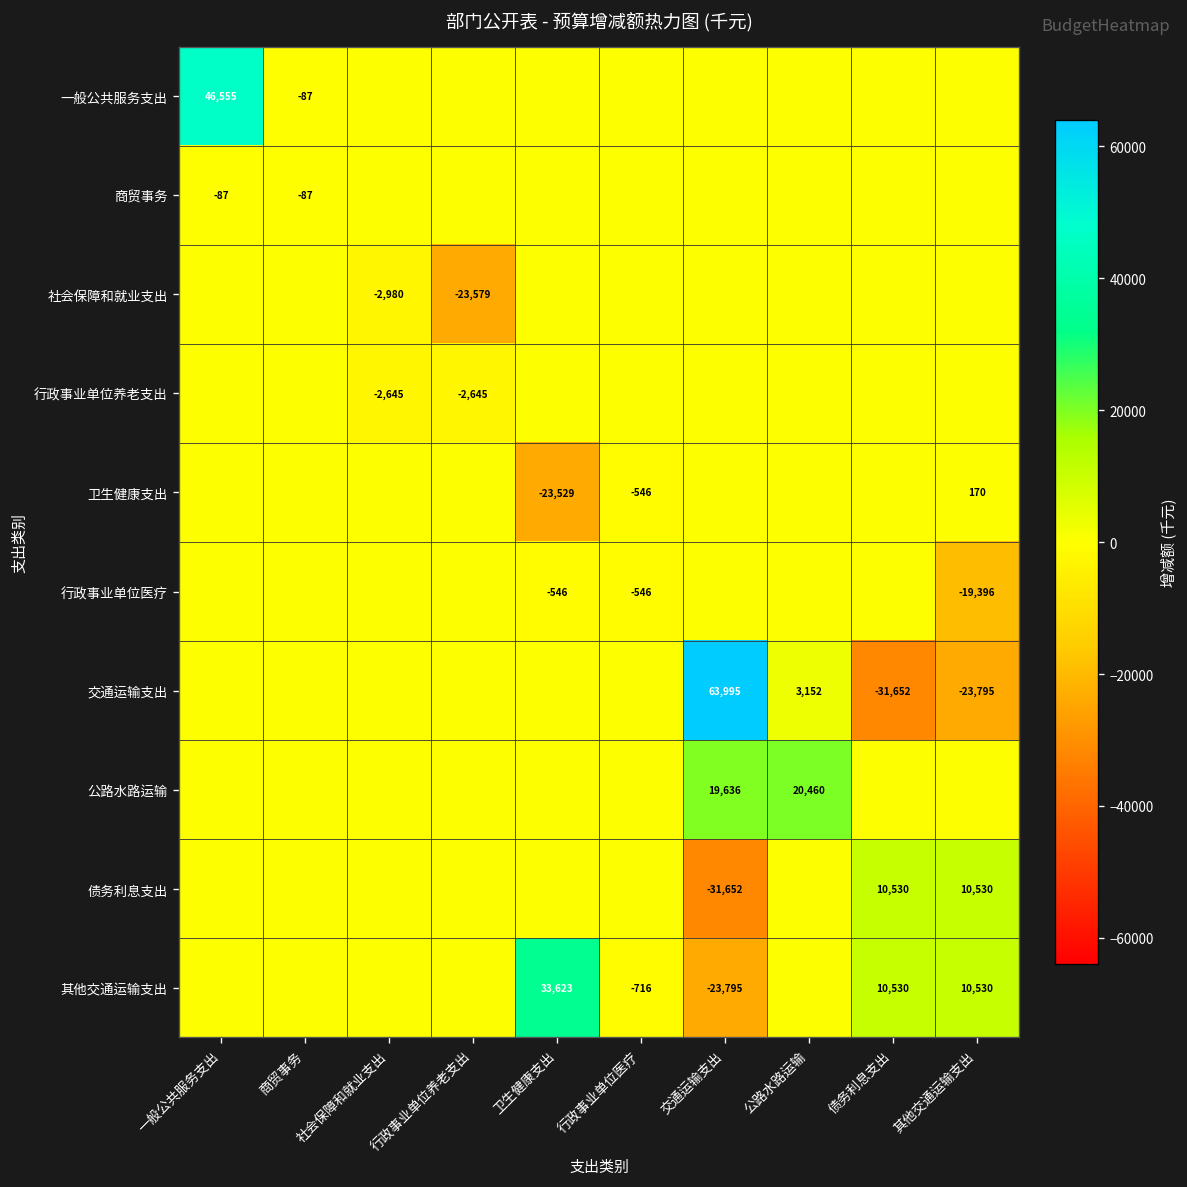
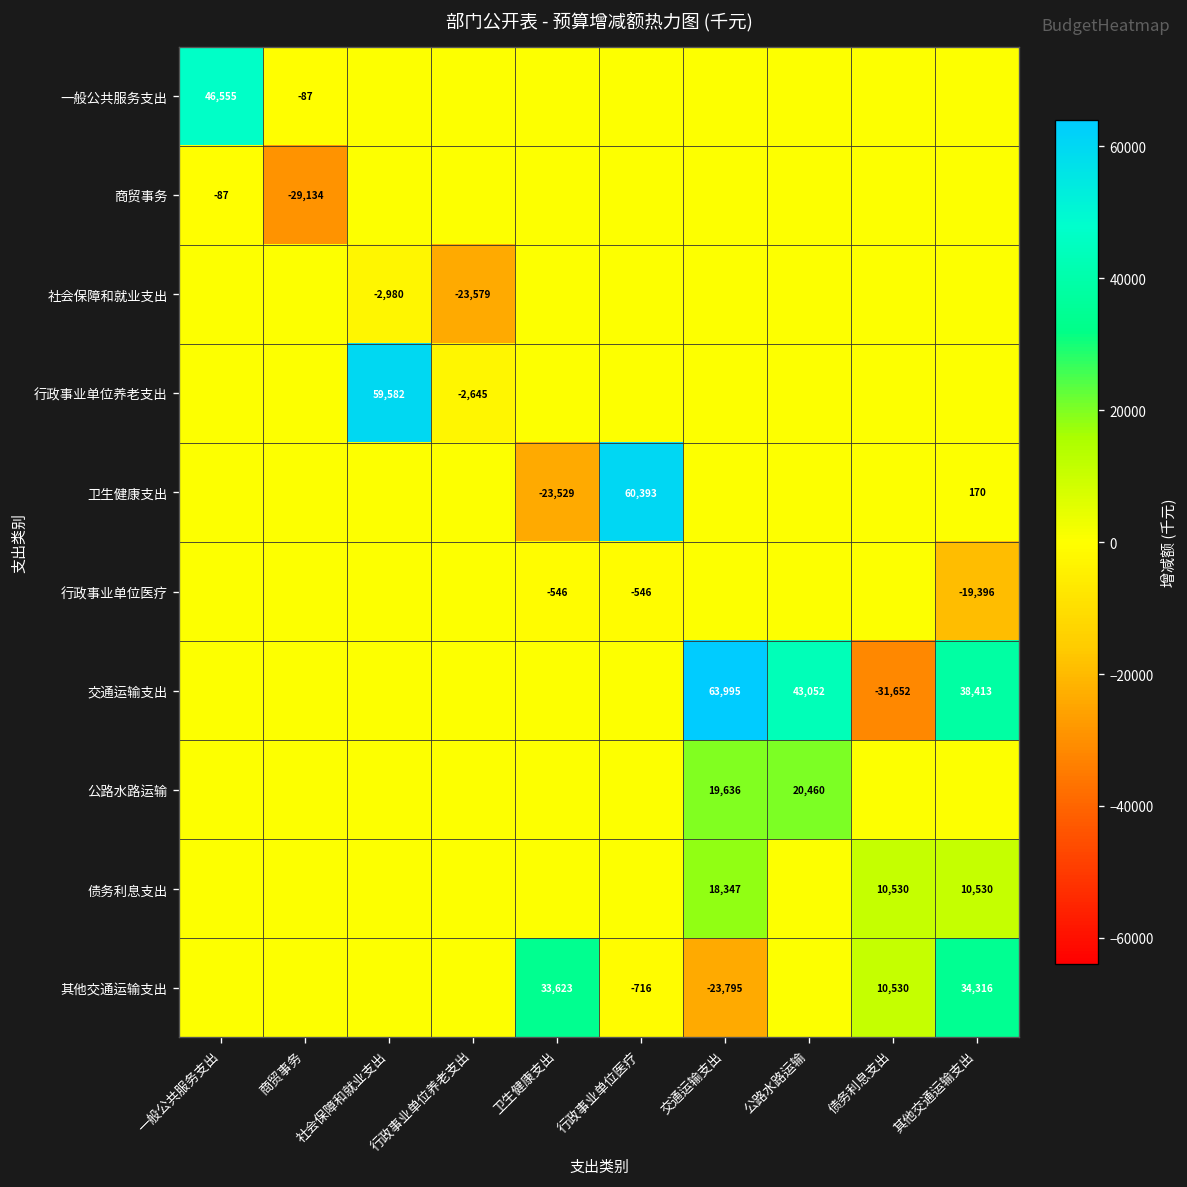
商贸事务, 商贸事务: -87 -> -29,134
行政事业单位养老支出, 社会保障和就业支出: -2,645 -> 59,582
卫生健康支出, 行政事业单位医疗: -546 -> 60,393
交通运输支出, 公路水路运输: 3,152 -> 43,052
交通运输支出, 其他交通运输支出: -23,795 -> 38,413
债务利息支出, 交通运输支出: -31,652 -> 18,347
其他交通运输支出, 其他交通运输支出: 10,530 -> 34,316
